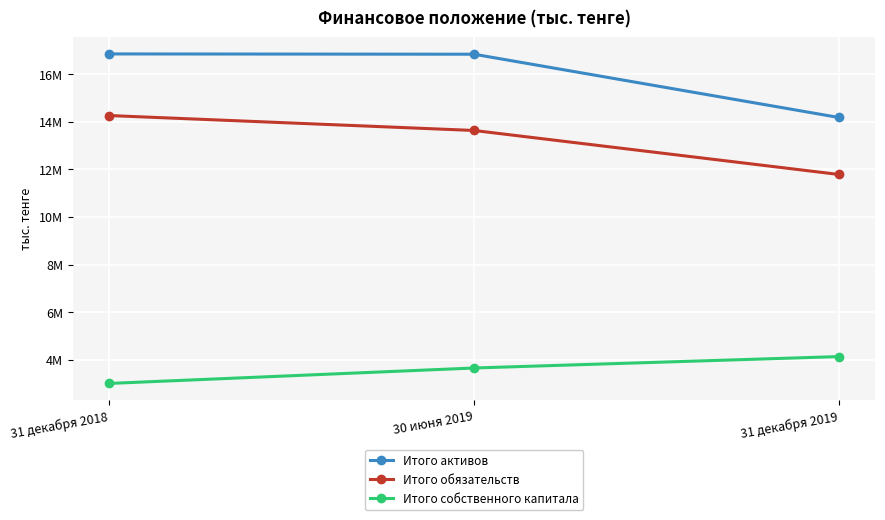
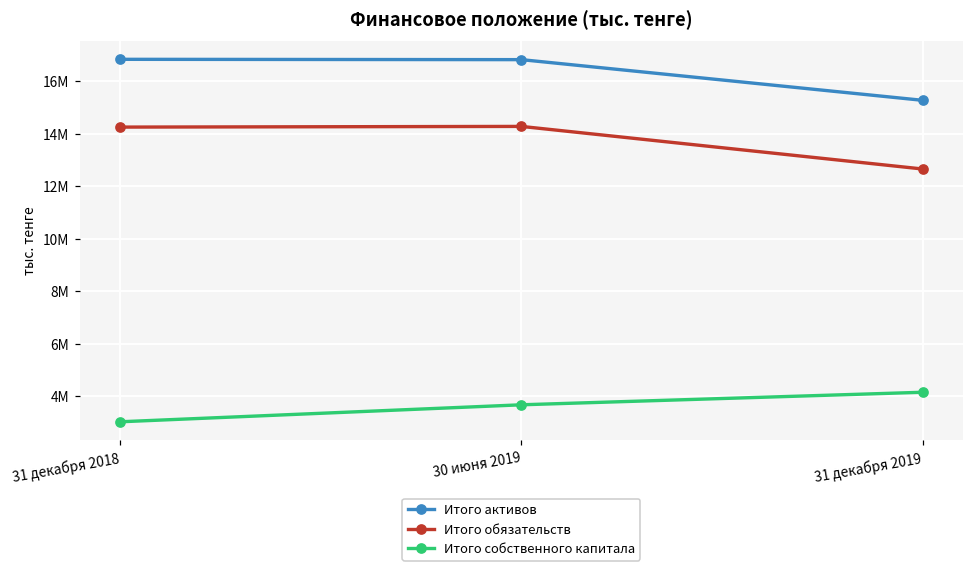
Итого обязательств, 30 июня 2019: 13600000 -> 14300000
Итого активов, 31 декабря 2019: 14200000 -> 15300000
Итого обязательств, 31 декабря 2019: 11800000 -> 12700000
